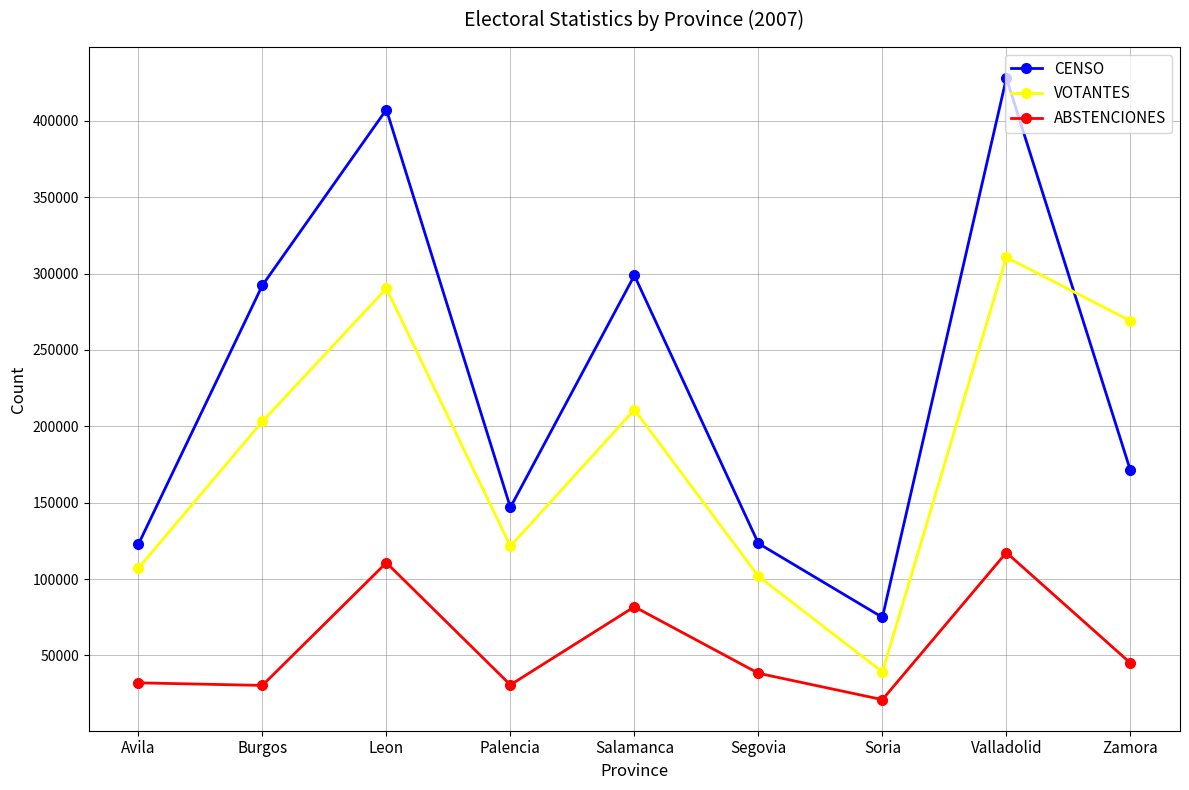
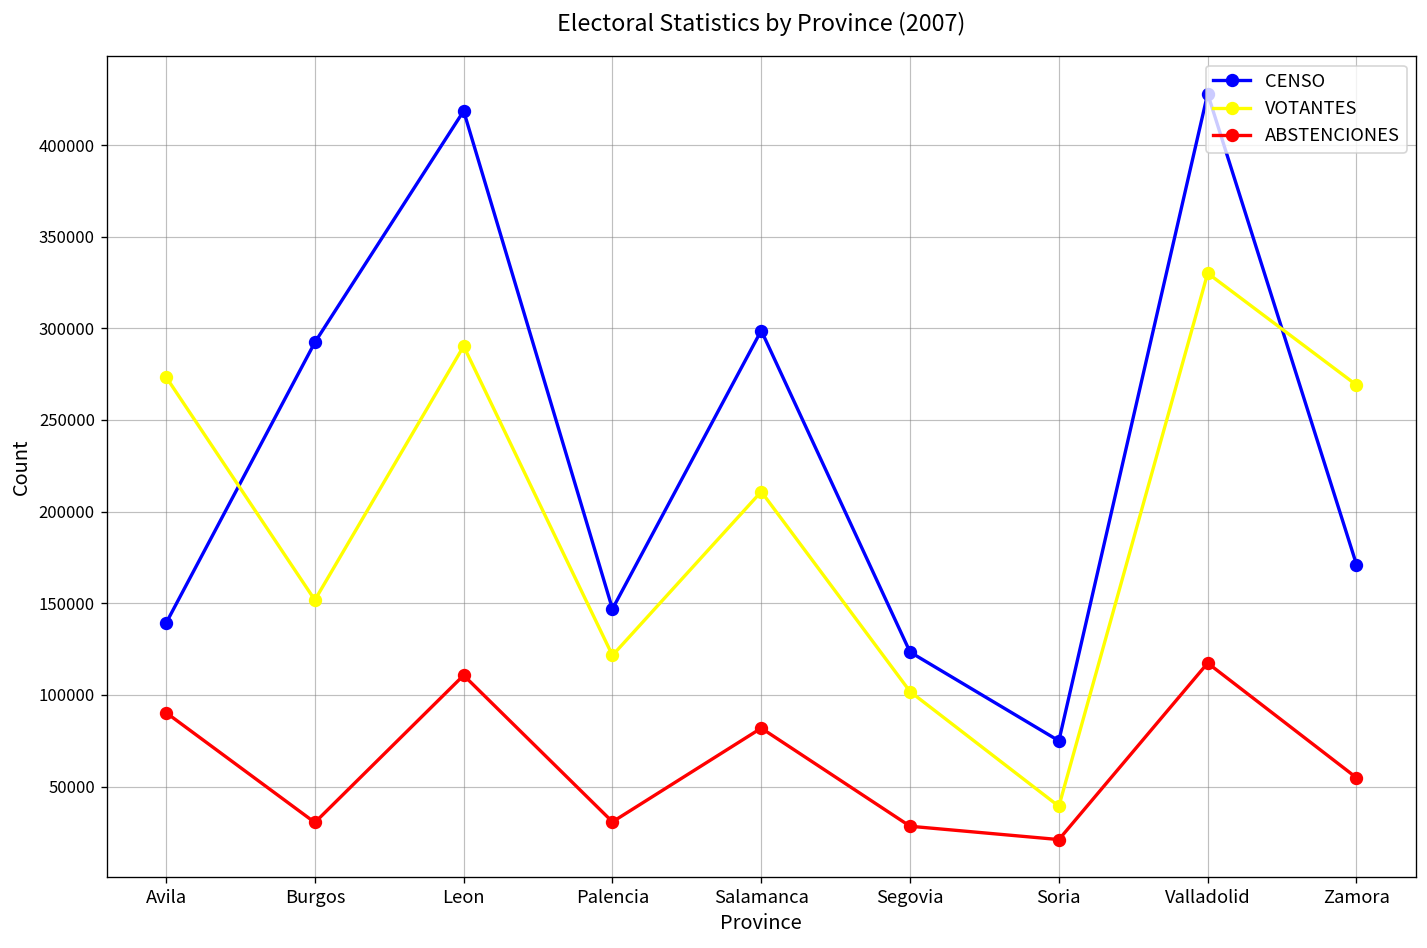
CENSO, Avila: 123000 -> 139000
VOTANTES, Avila: 107000 -> 273000
ABSTENCIONES, Avila: 32000 -> 90000
VOTANTES, Burgos: 203000 -> 152000
CENSO, Leon: 407000 -> 419000
ABSTENCIONES, Segovia: 38000 -> 28000
VOTANTES, Valladolid: 311000 -> 330000
ABSTENCIONES, Zamora: 45000 -> 55000
